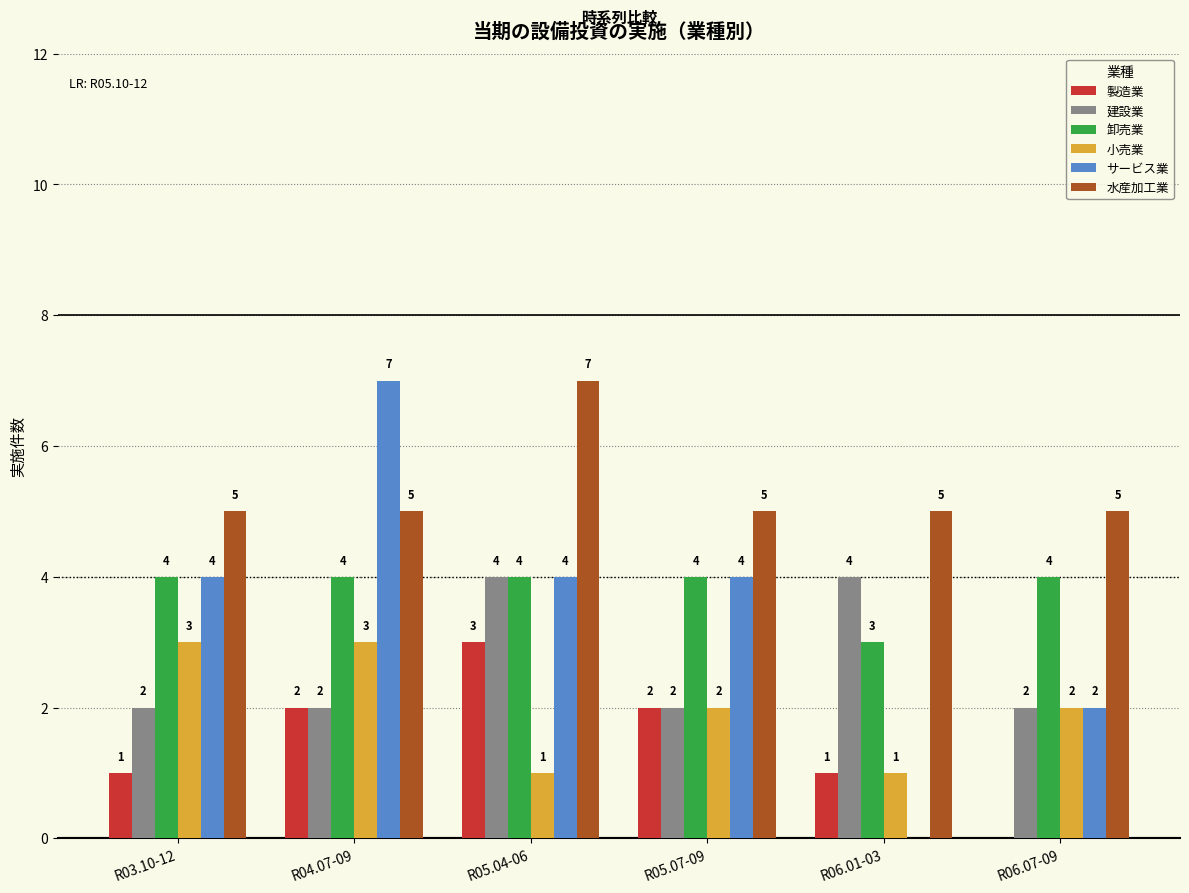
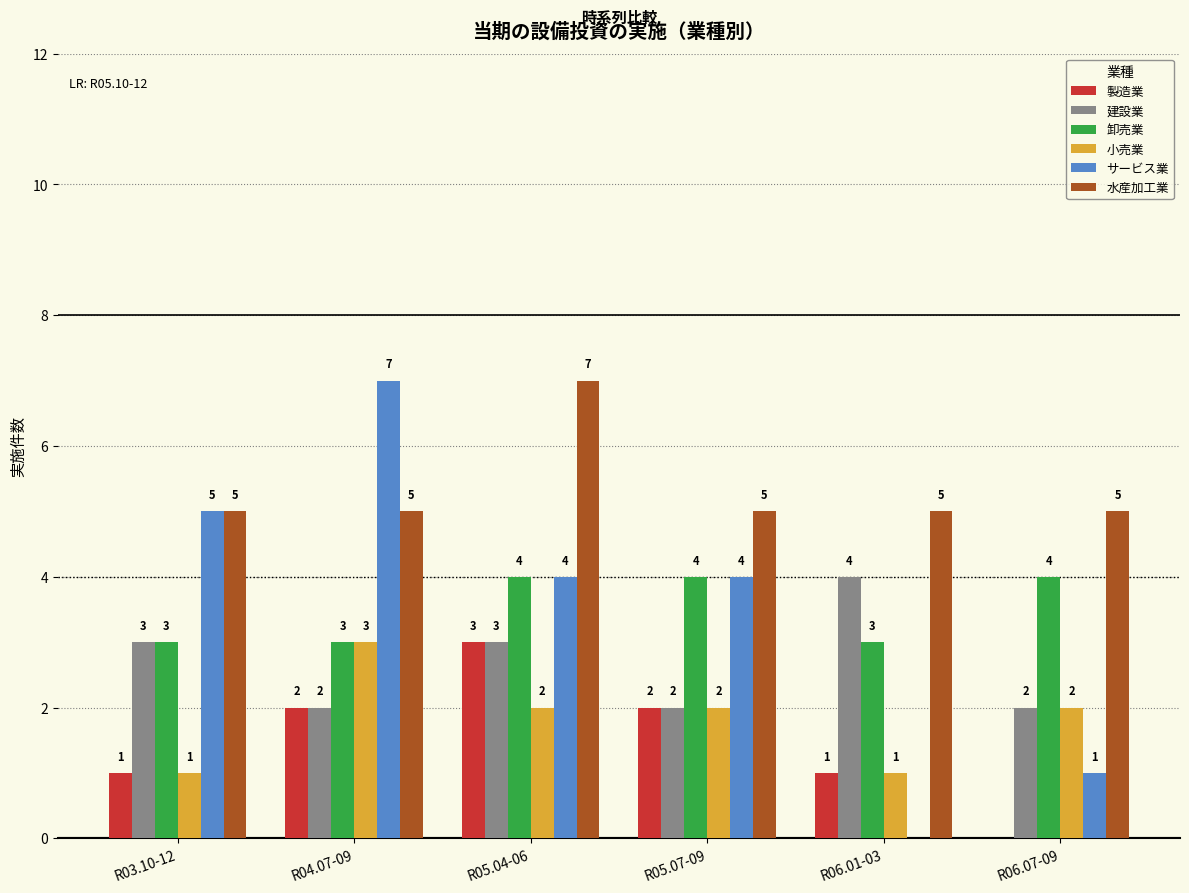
建設業, R03.10-12: 2 -> 3
卸売業, R03.10-12: 4 -> 3
小売業, R03.10-12: 3 -> 1
サービス業, R03.10-12: 4 -> 5
卸売業, R04.07-09: 4 -> 3
建設業, R05.04-06: 4 -> 3
小売業, R05.04-06: 1 -> 2
サービス業, R06.07-09: 2 -> 1
